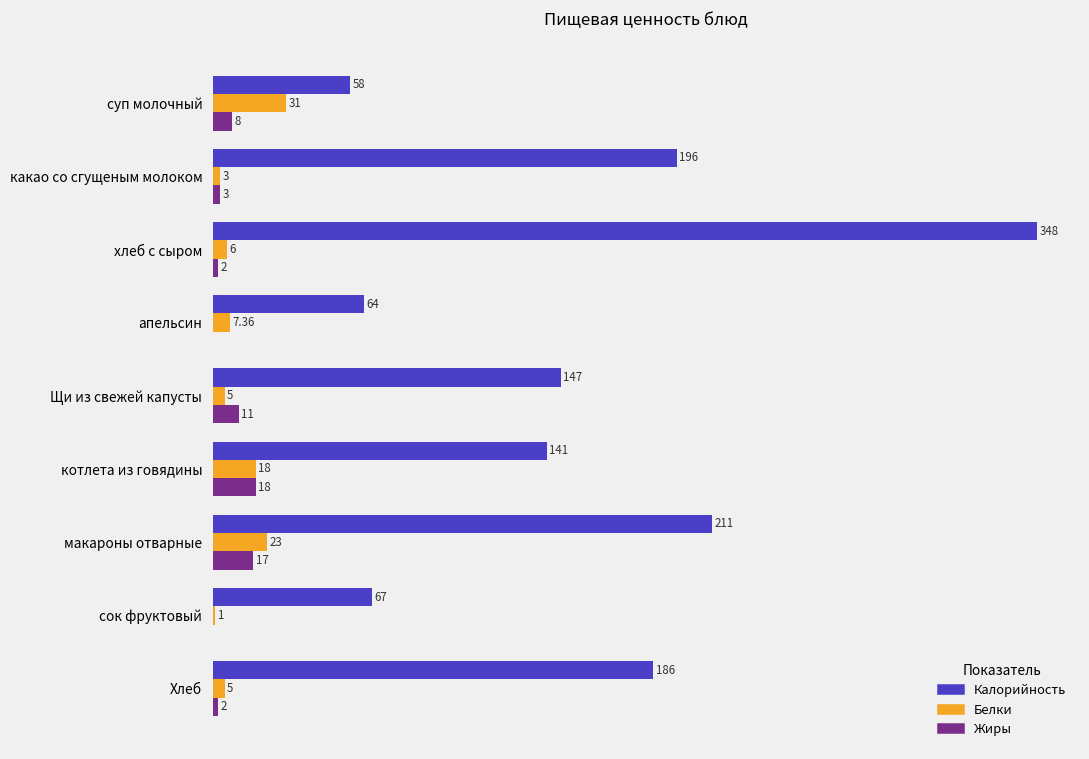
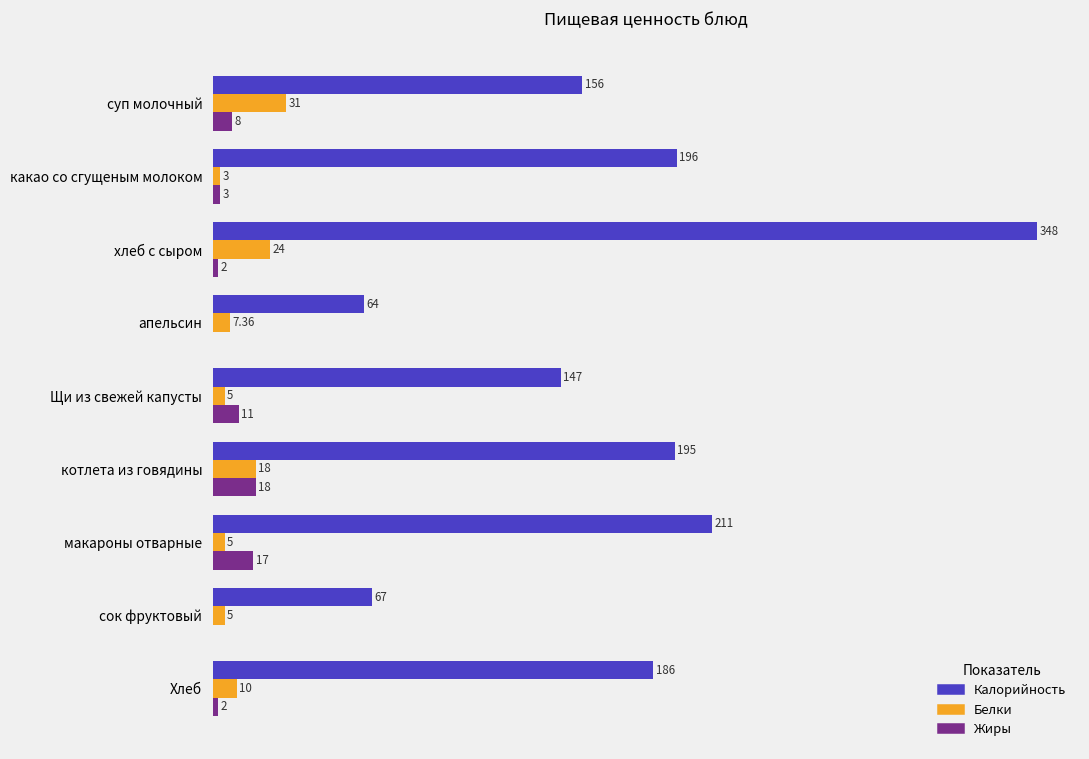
Калорийность, суп молочный: 58 -> 156
Белки, хлеб с сыром: 6 -> 24
Калорийность, котлета из говядины: 141 -> 195
Белки, макароны отварные: 23 -> 5
Белки, сок фруктовый: 1 -> 5
Белки, Хлеб: 5 -> 10
